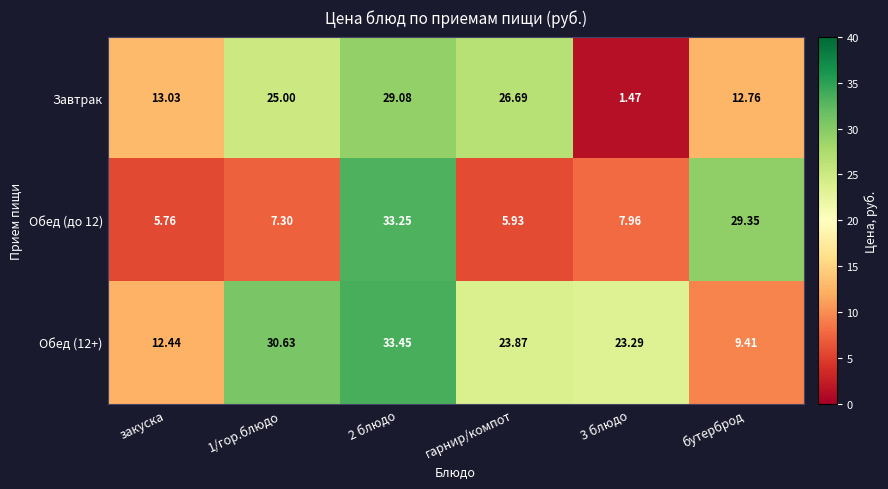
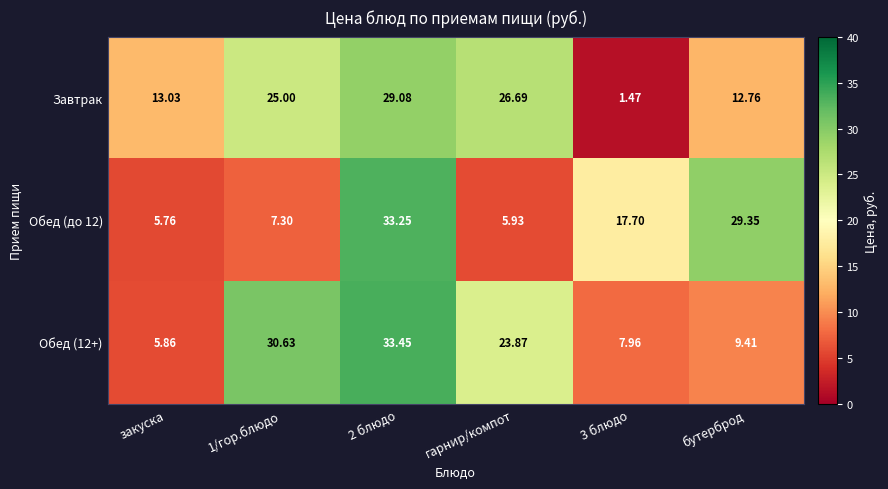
Обед (до 12), 3 блюдо: 7.96 -> 17.70
Обед (12+), закуска: 12.44 -> 5.86
Обед (12+), 3 блюдо: 23.29 -> 7.96
